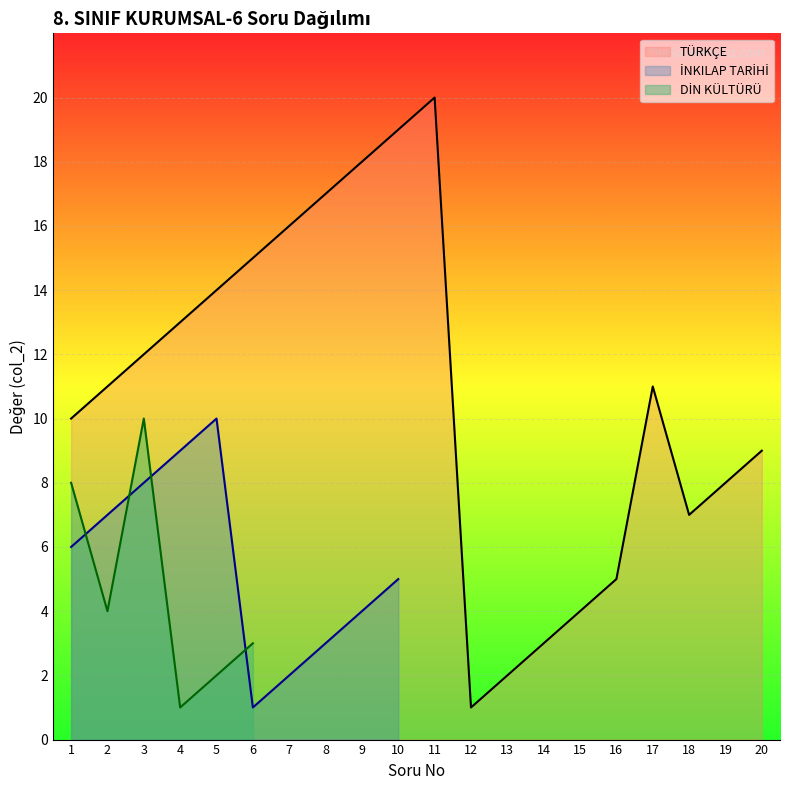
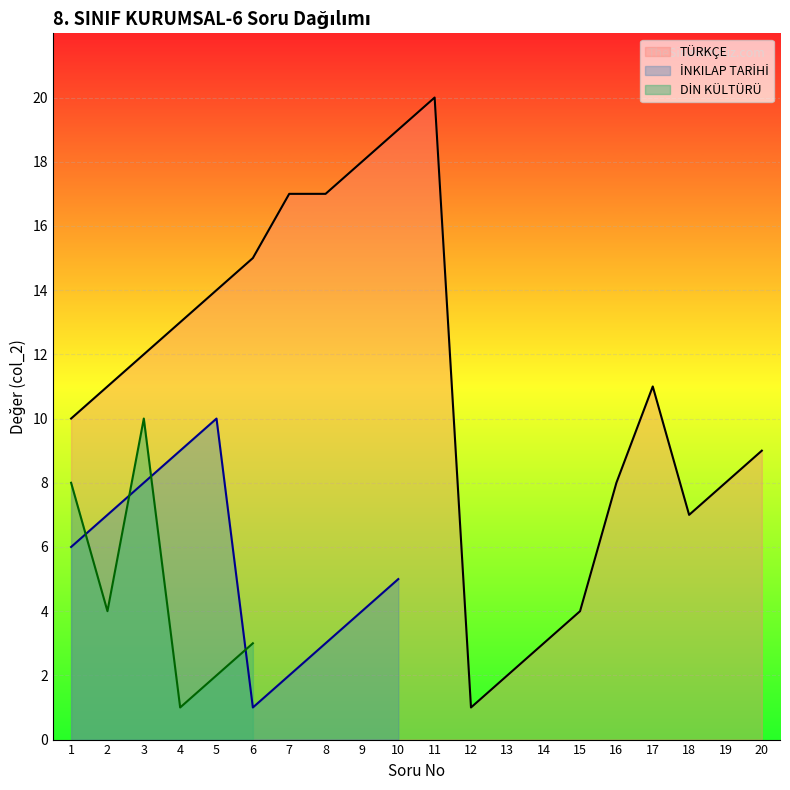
TÜRKÇE, 7: 16 -> 17
TÜRKÇE, 16: 5 -> 8
